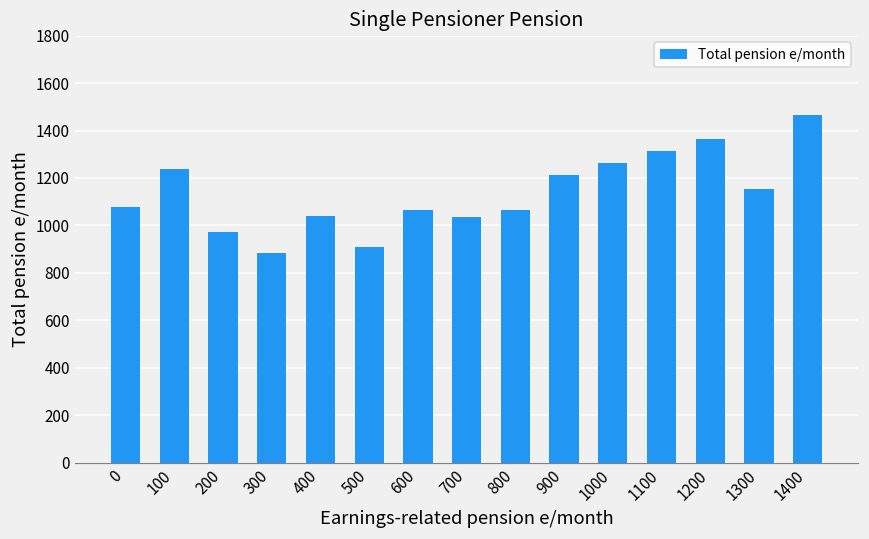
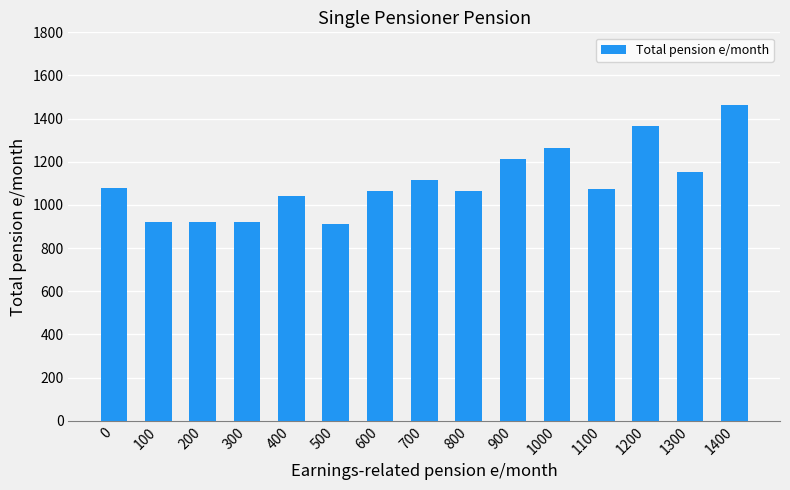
100: 1240 -> 920
200: 970 -> 920
300: 880 -> 920
700: 1040 -> 1110
1100: 1310 -> 1070
